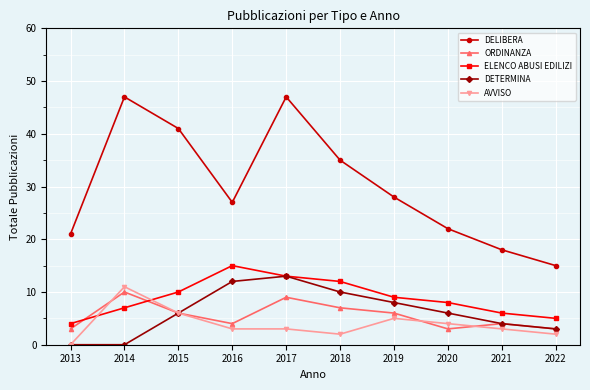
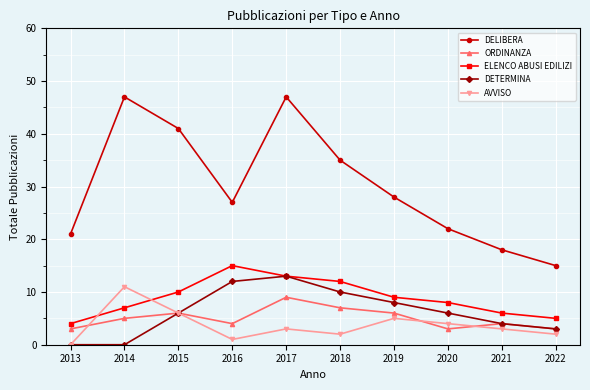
ORDINANZA, 2014: 10 -> 5
AVVISO, 2016: 3 -> 1
